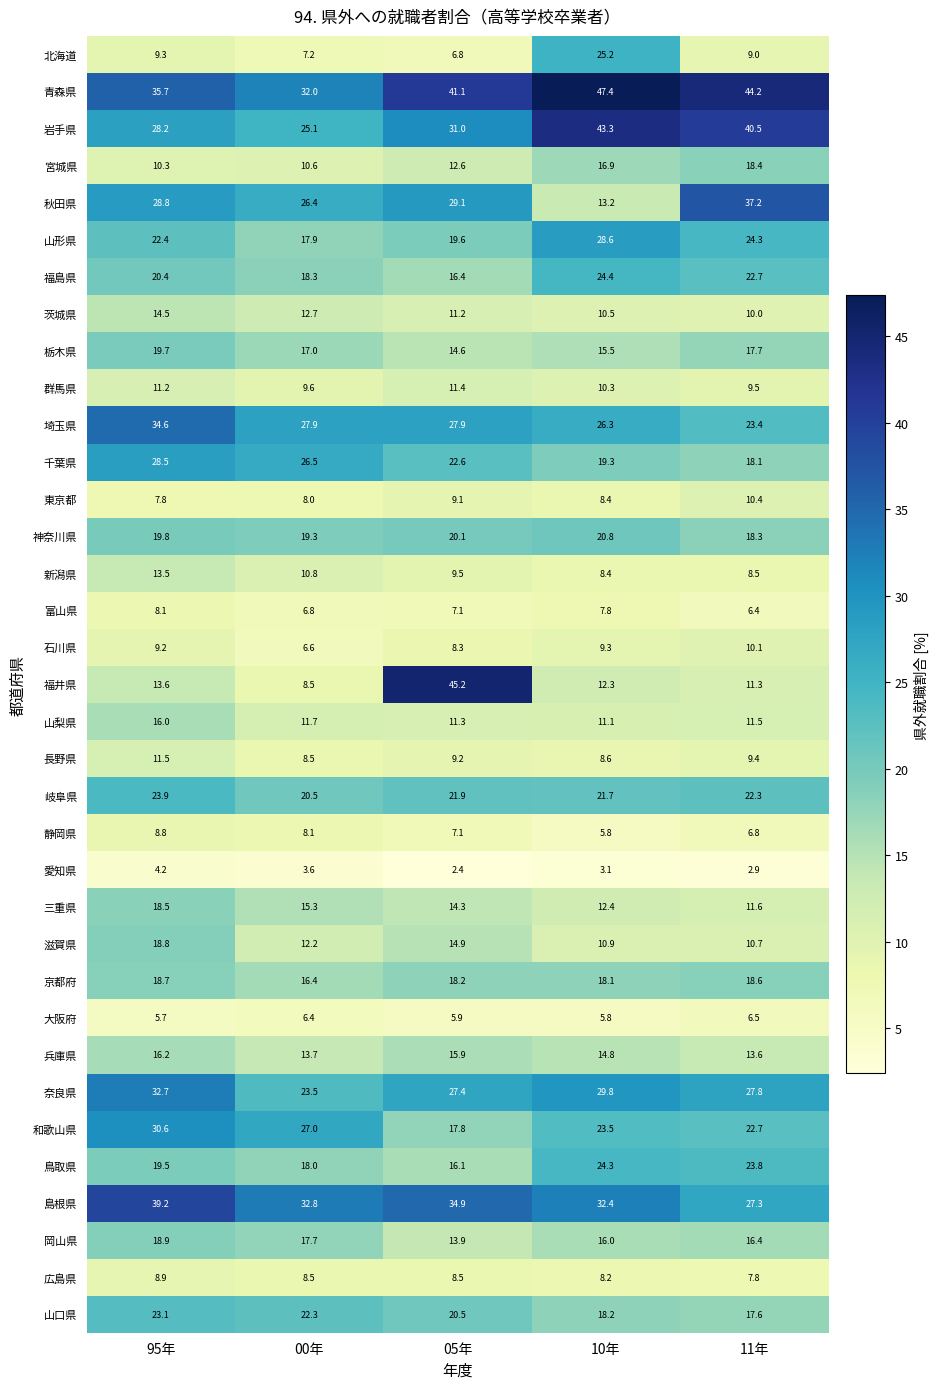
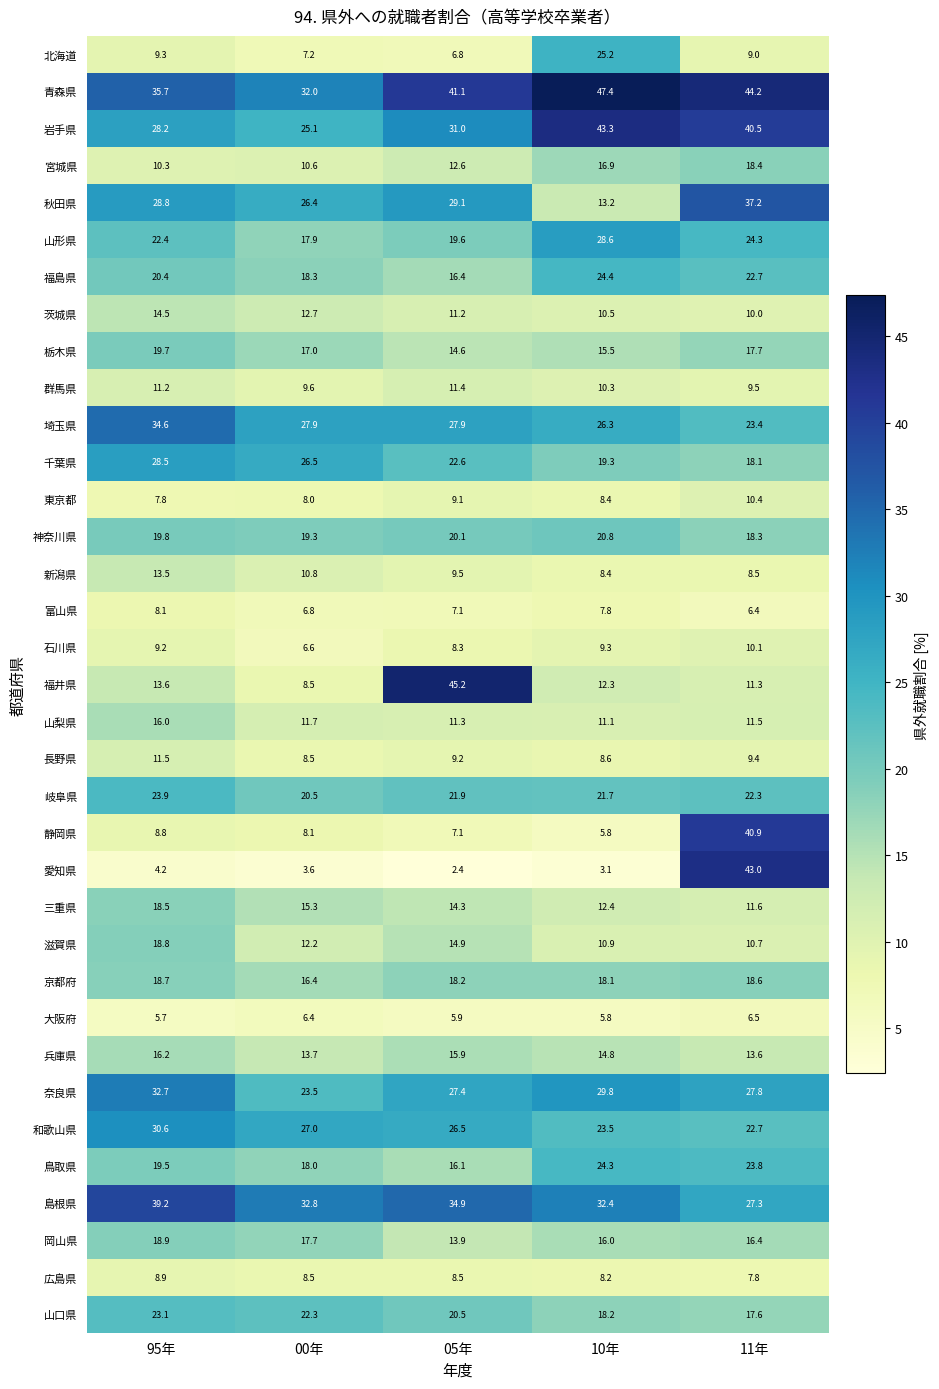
静岡県, 11年: 6.8 -> 40.9
愛知県, 11年: 2.9 -> 43.0
和歌山県, 05年: 17.8 -> 26.5
